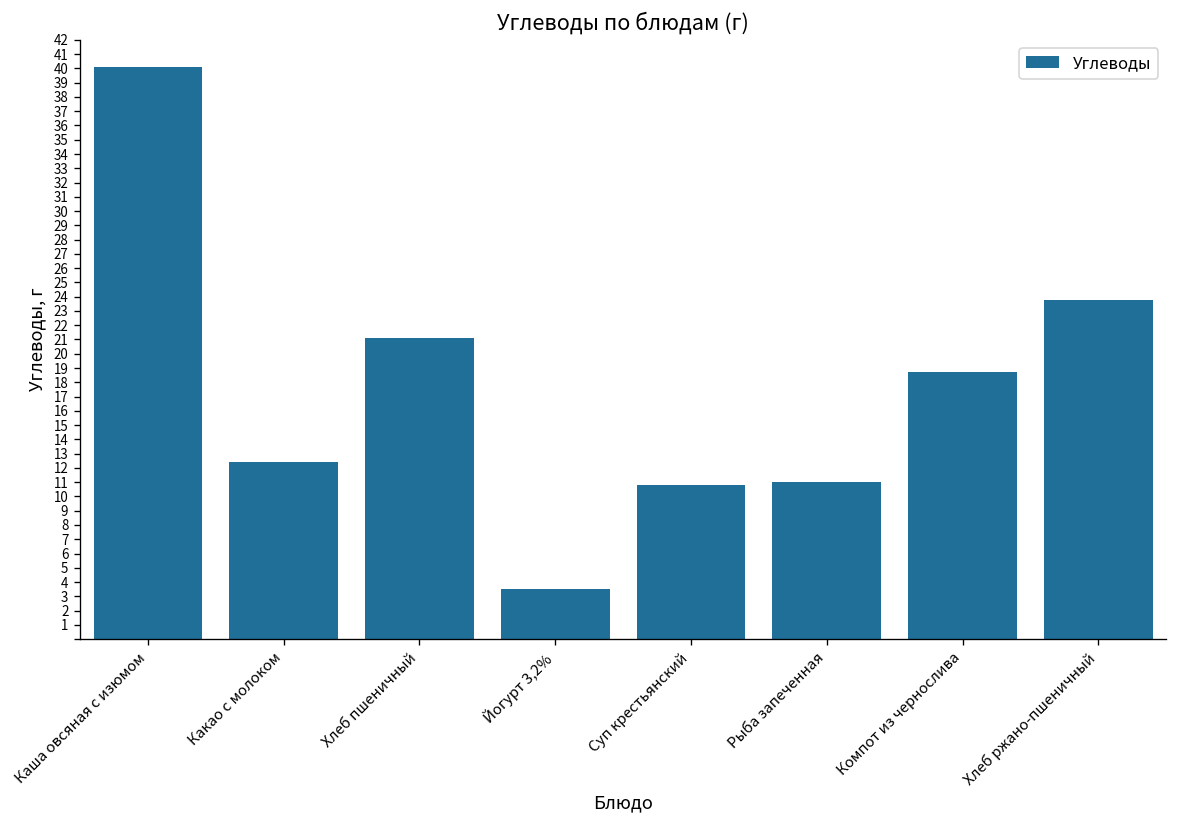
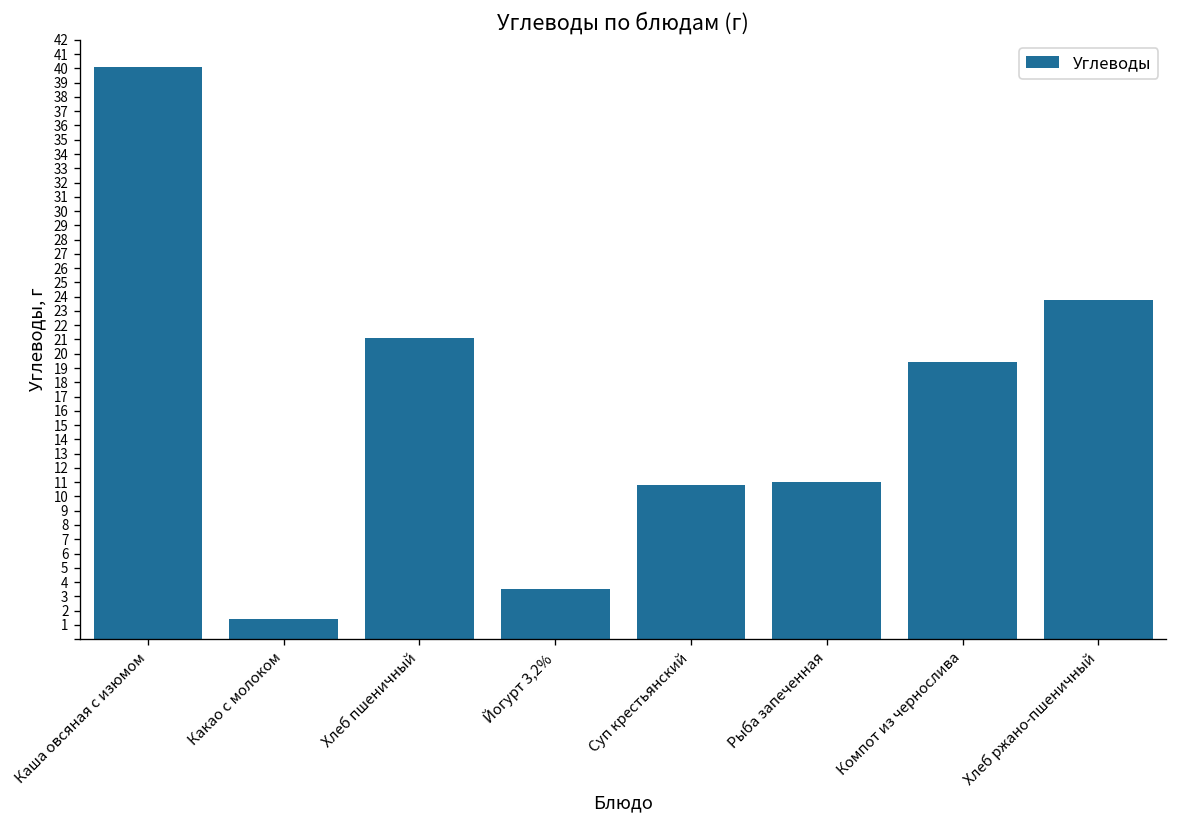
Какао с молоком: 12.4 -> 1.4
Компот из чернослива: 18.7 -> 19.4
